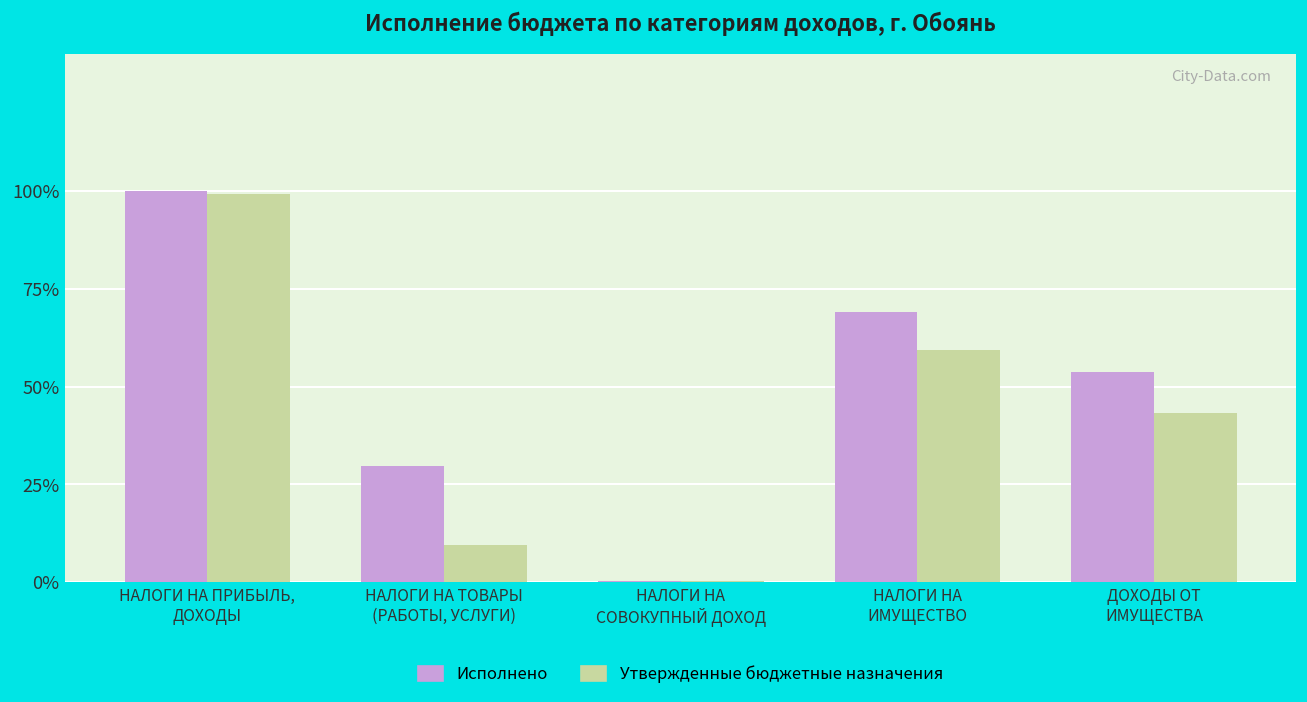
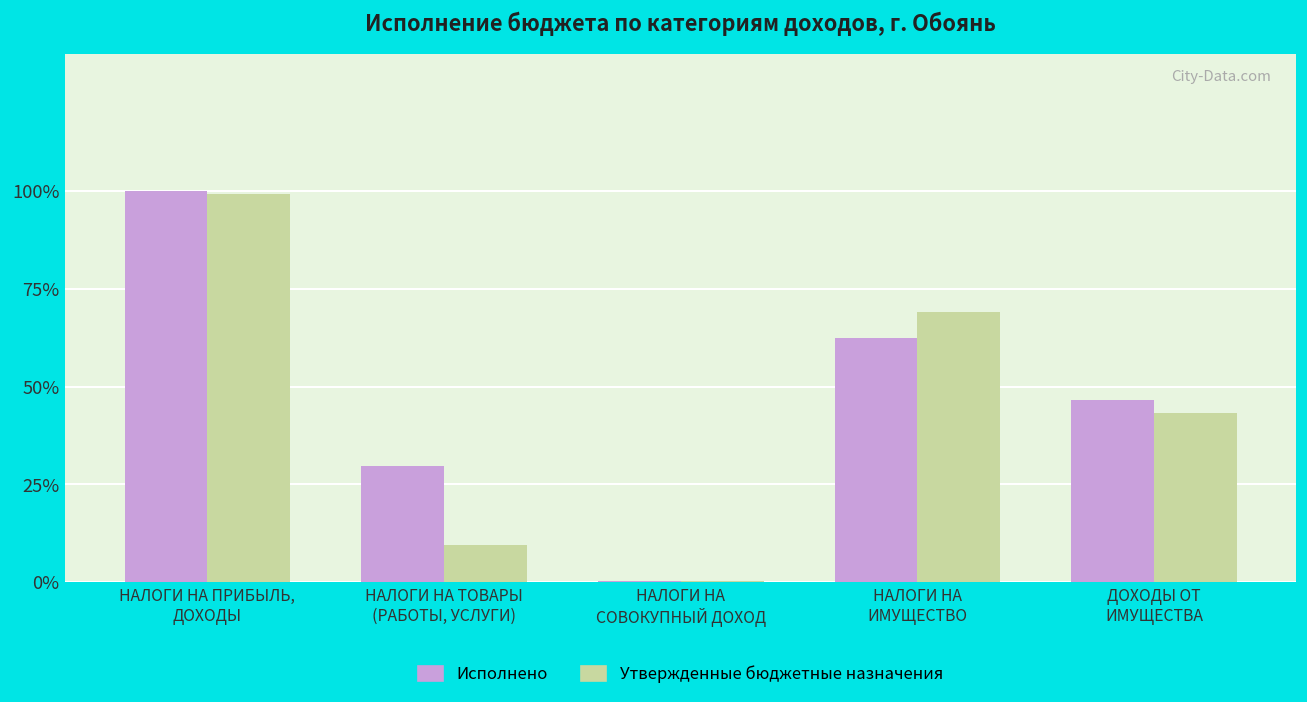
Исполнено, НАЛОГИ НА ИМУЩЕСТВО: 69% -> 62%
Утвержденные бюджетные назначения, НАЛОГИ НА ИМУЩЕСТВО: 59% -> 69%
Исполнено, ДОХОДЫ ОТ ИМУЩЕСТВА: 54% -> 46%
